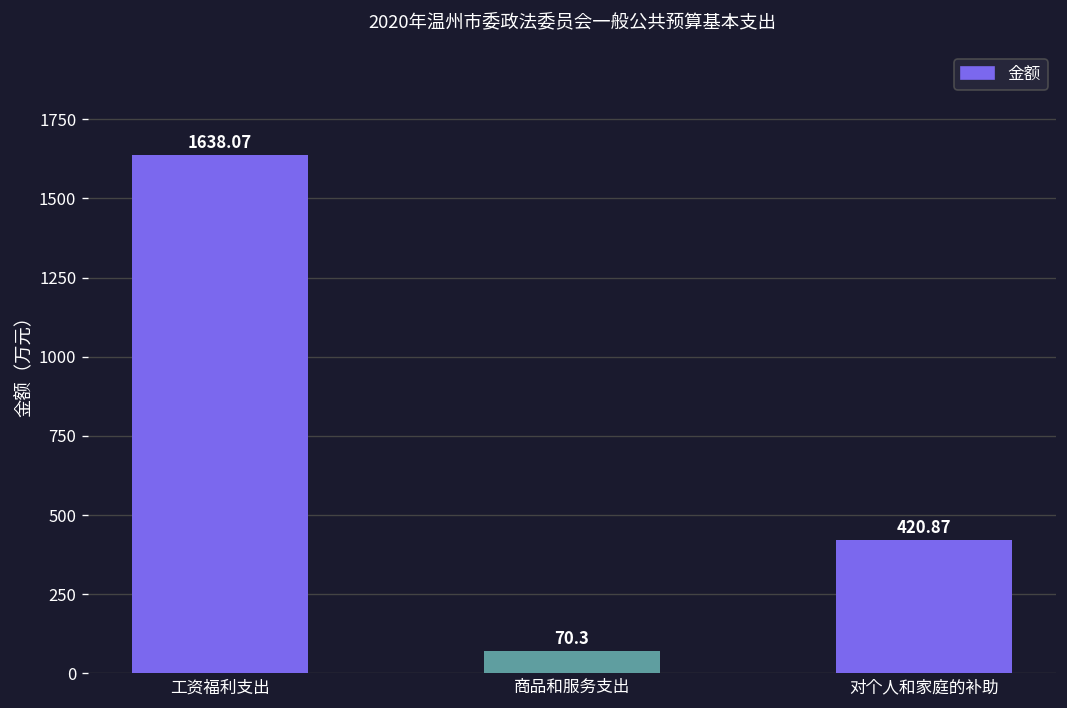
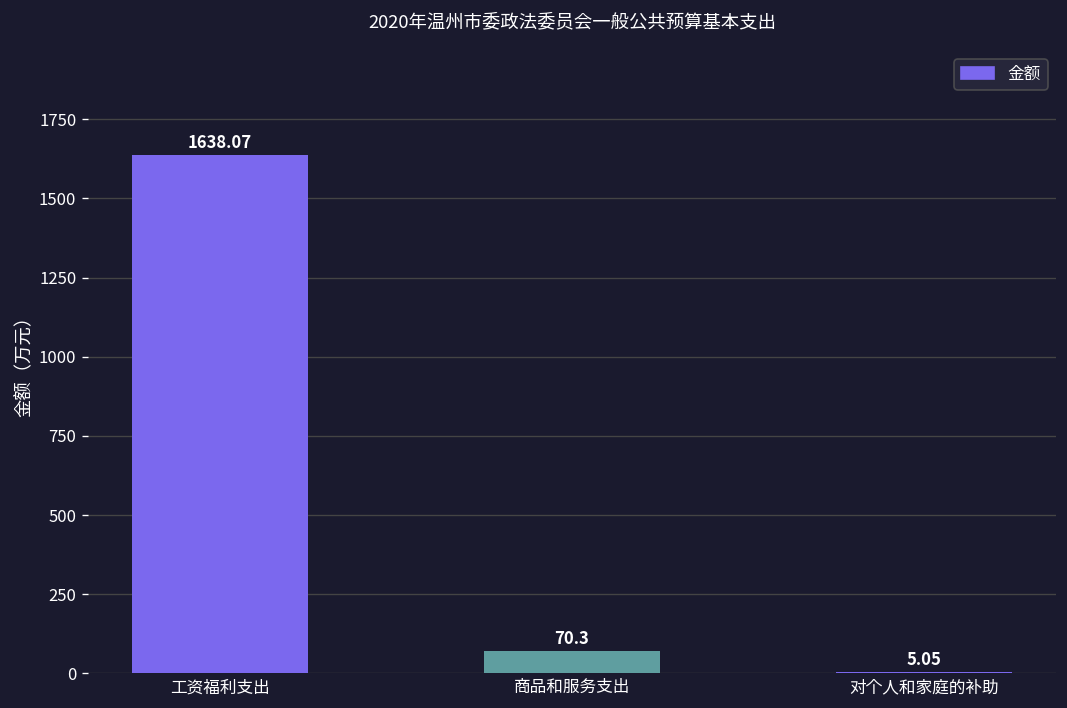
对个人和家庭的补助: 420.87 -> 5.05
